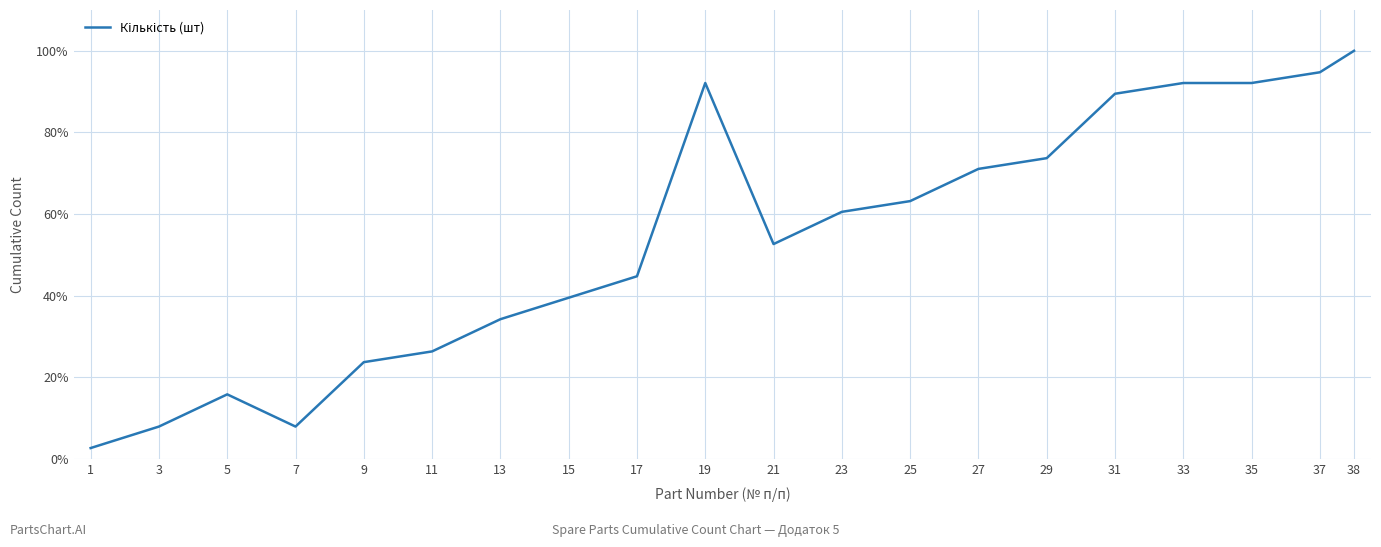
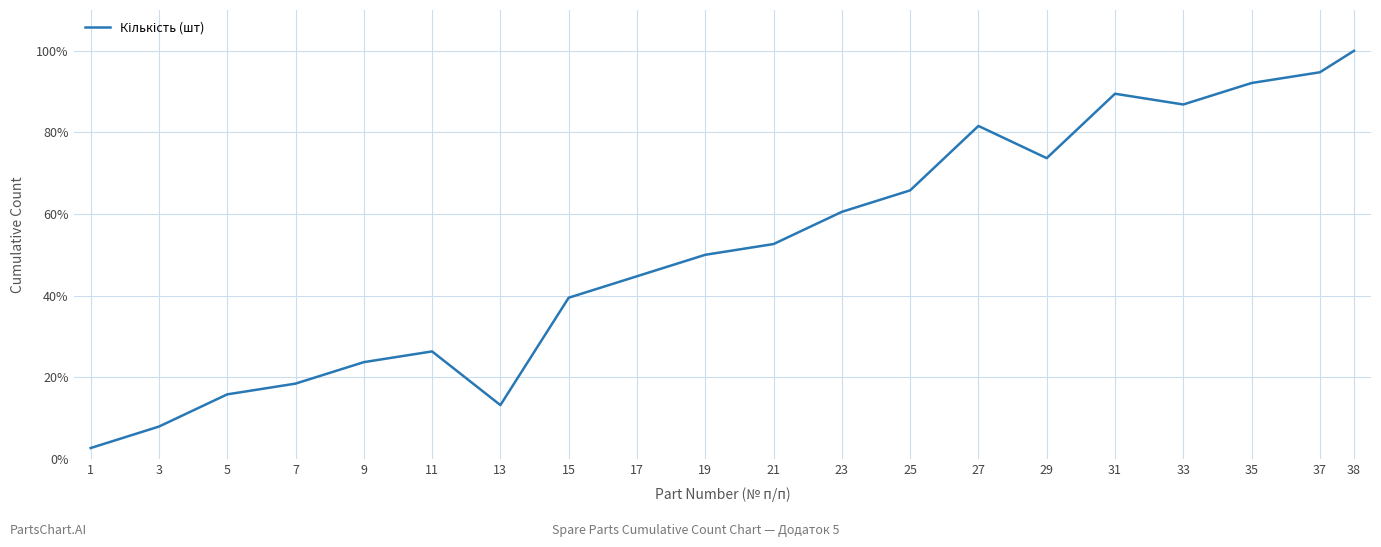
7: 8% -> 18%
13: 34% -> 13%
19: 92% -> 50%
25: 63% -> 66%
27: 71% -> 82%
33: 92% -> 87%
